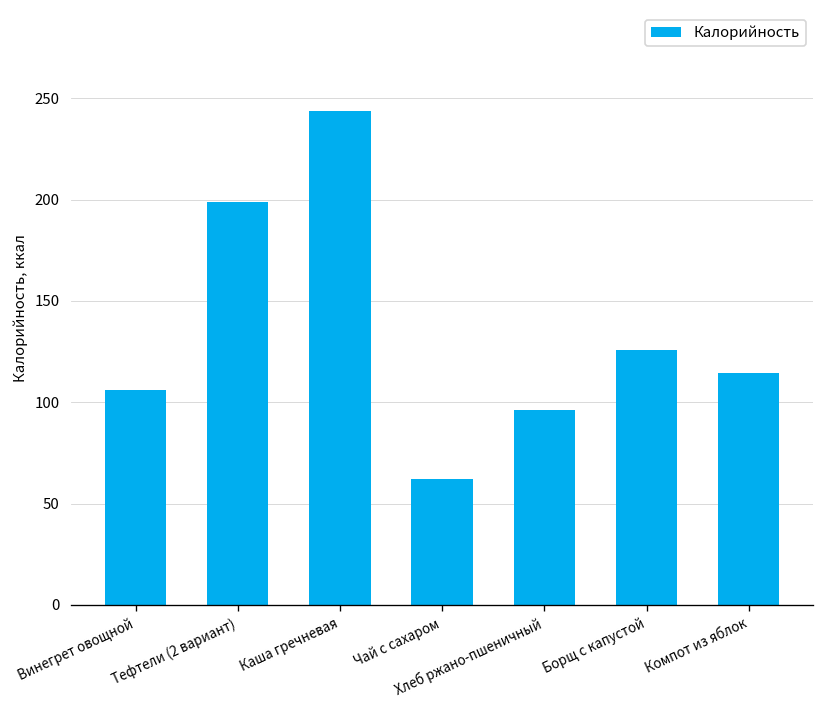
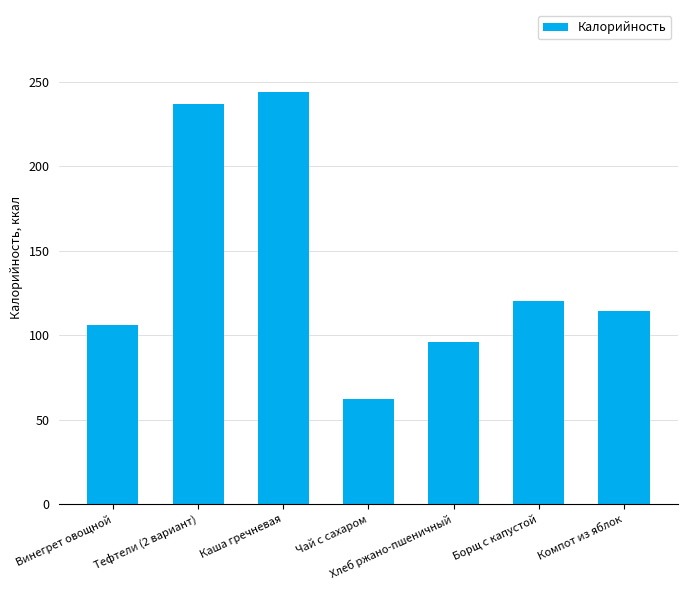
Тефтели (2 вариант): 199 -> 237
Борщ с капустой: 126 -> 120
